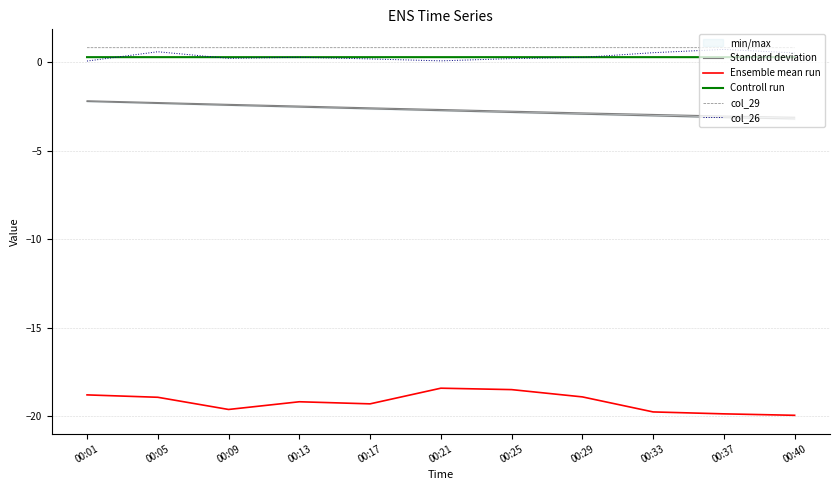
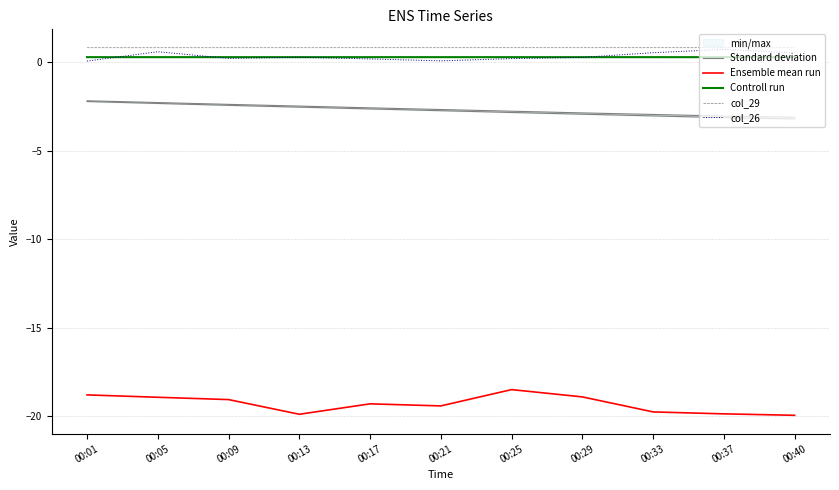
Ensemble mean run, 00:09: -19.6 -> -19.1
Ensemble mean run, 00:13: -19.2 -> -19.9
Ensemble mean run, 00:21: -18.4 -> -19.4
